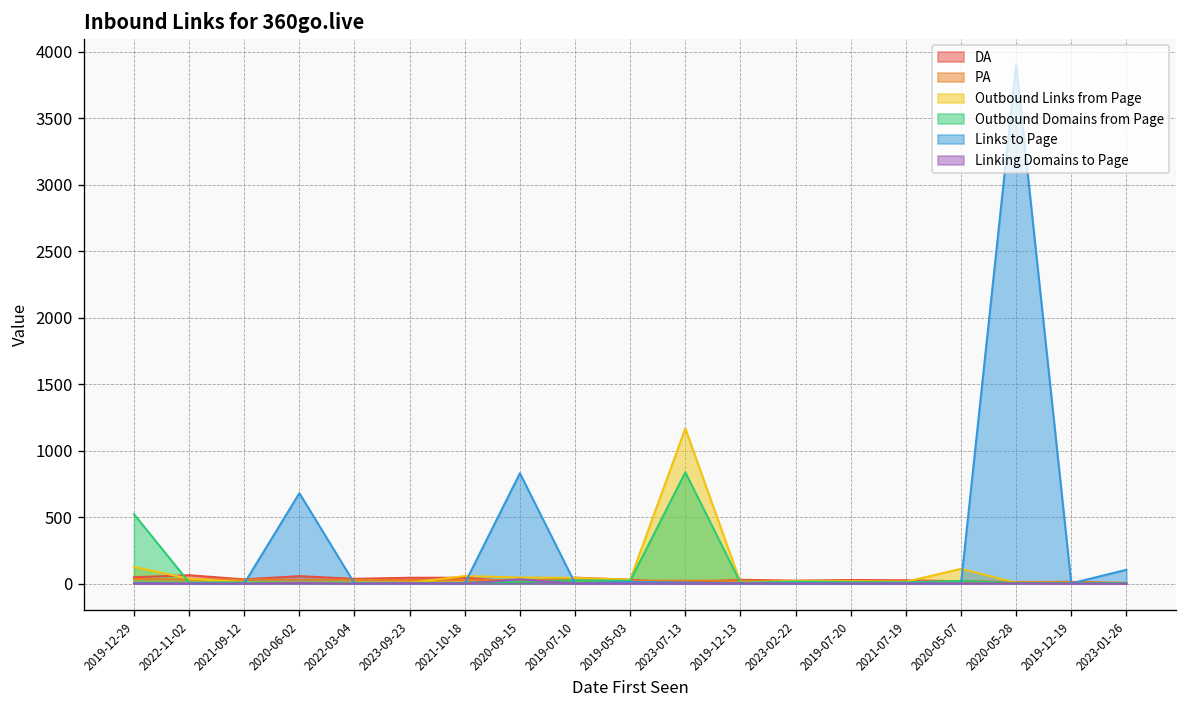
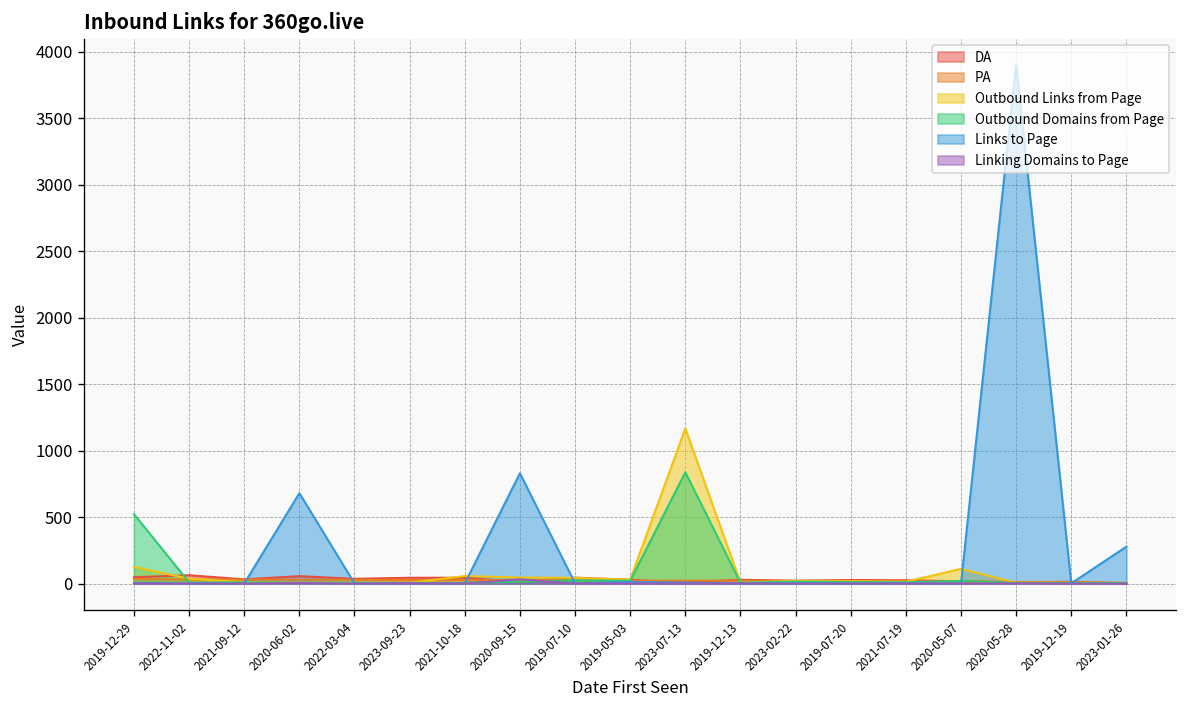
Links to Page, 2023-01-26: 100 -> 280
